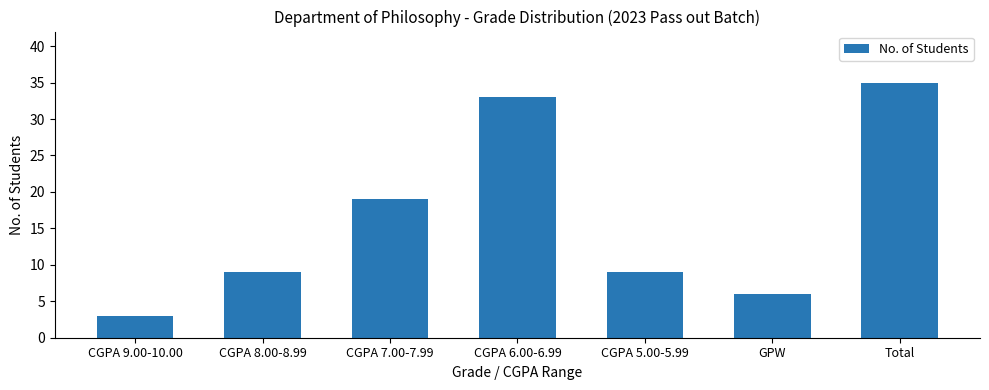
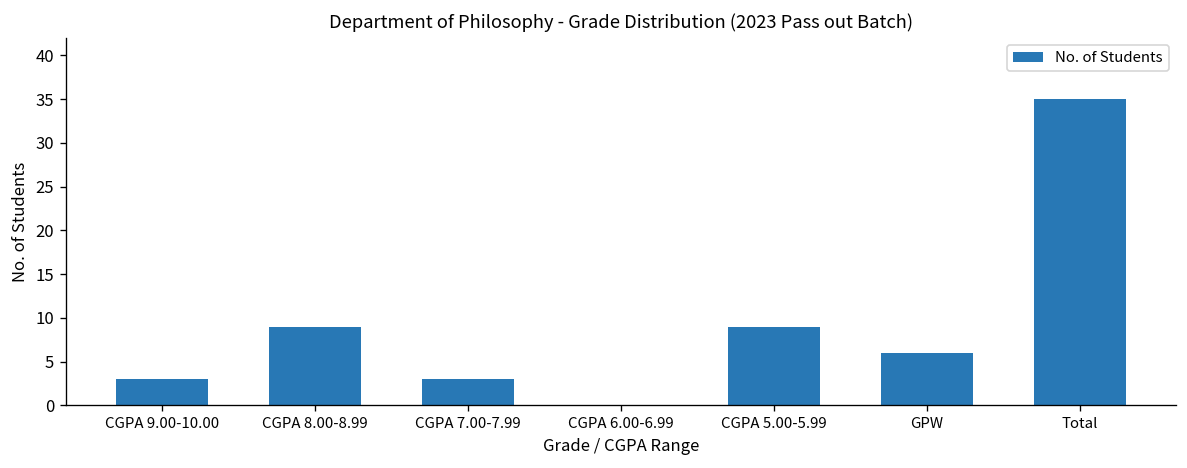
CGPA 7.00-7.99: 19 -> 3
CGPA 6.00-6.99: 33 -> 0
